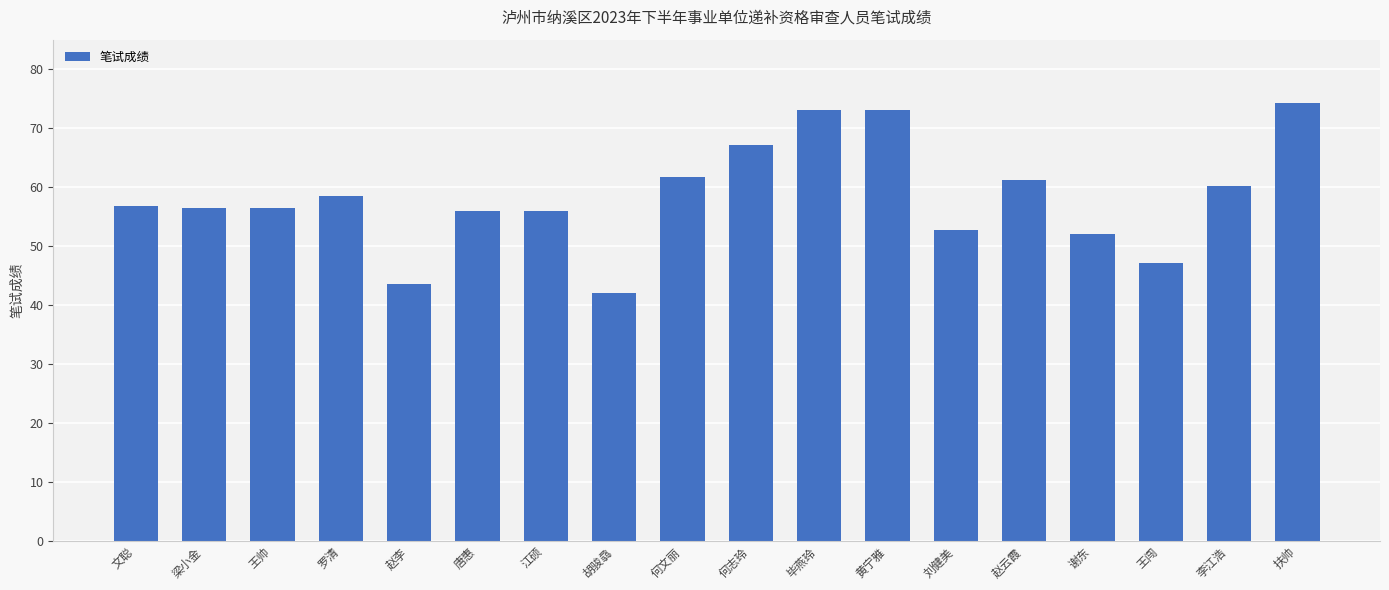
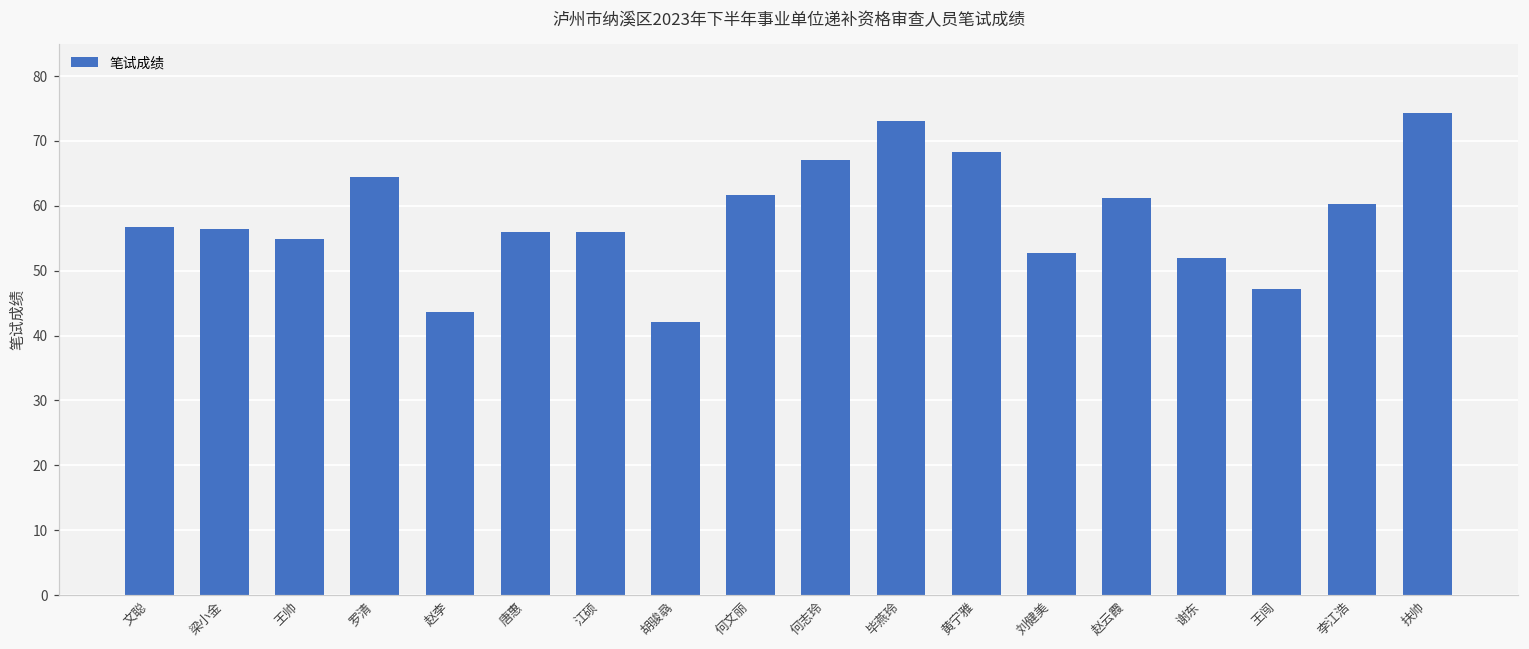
王帅: 57 -> 55
罗清: 59 -> 65
黄宁雅: 73 -> 68
